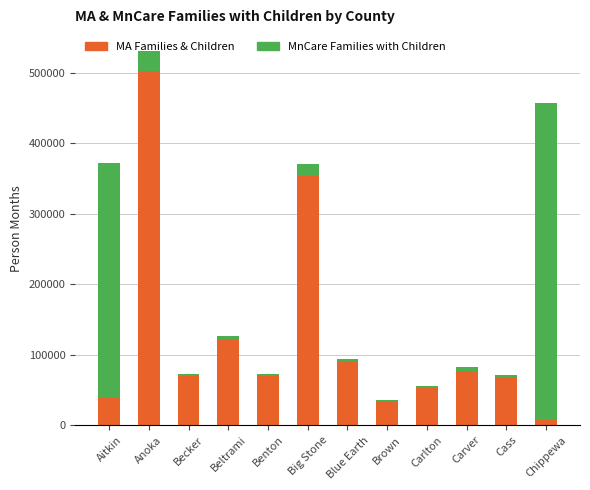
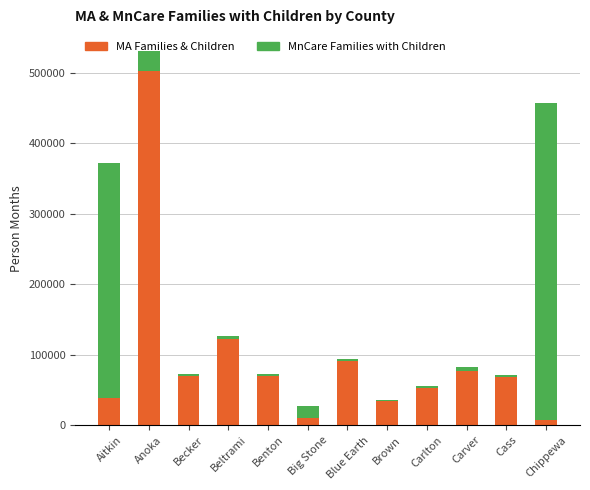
MA Families & Children, Big Stone: 350000 -> 10000
